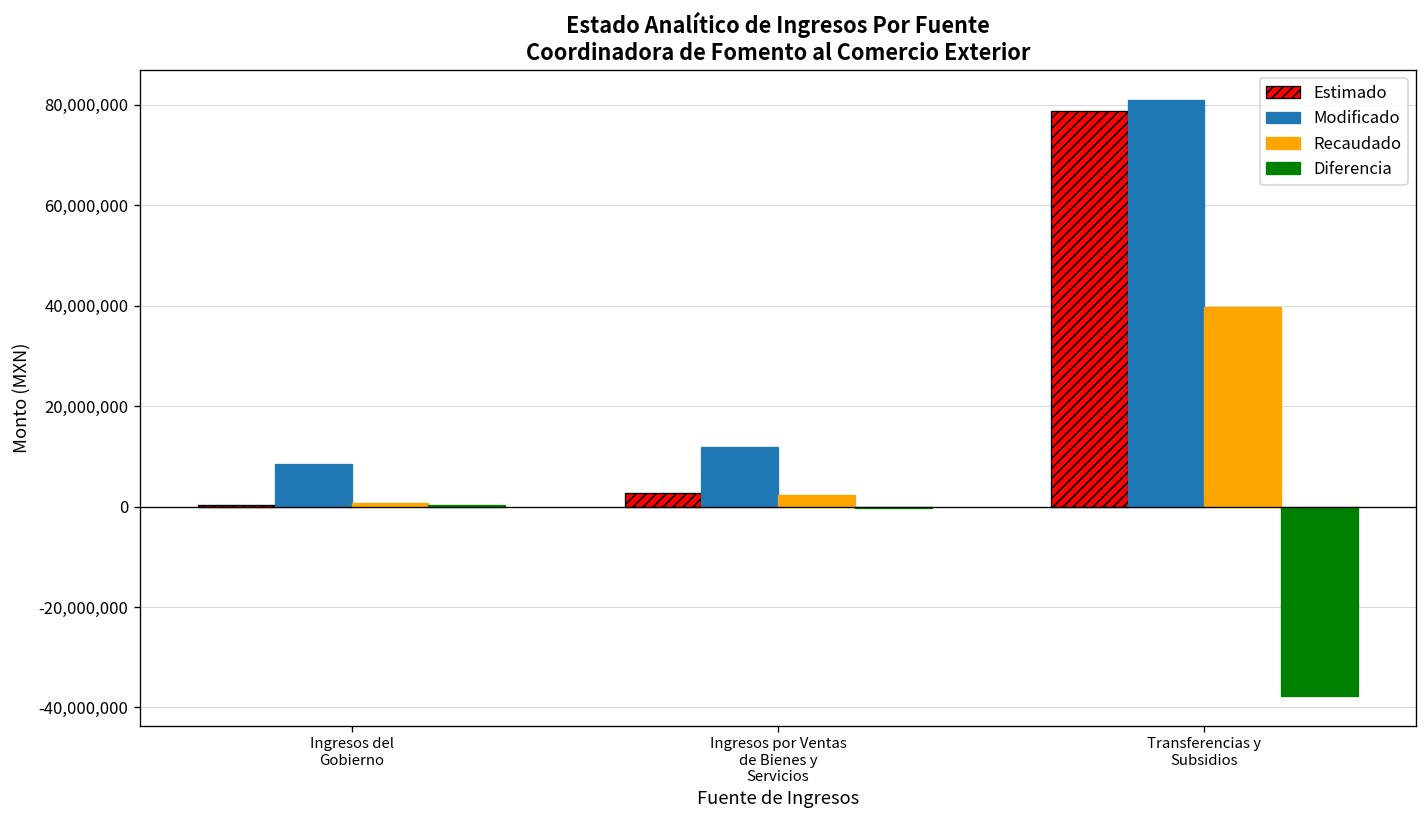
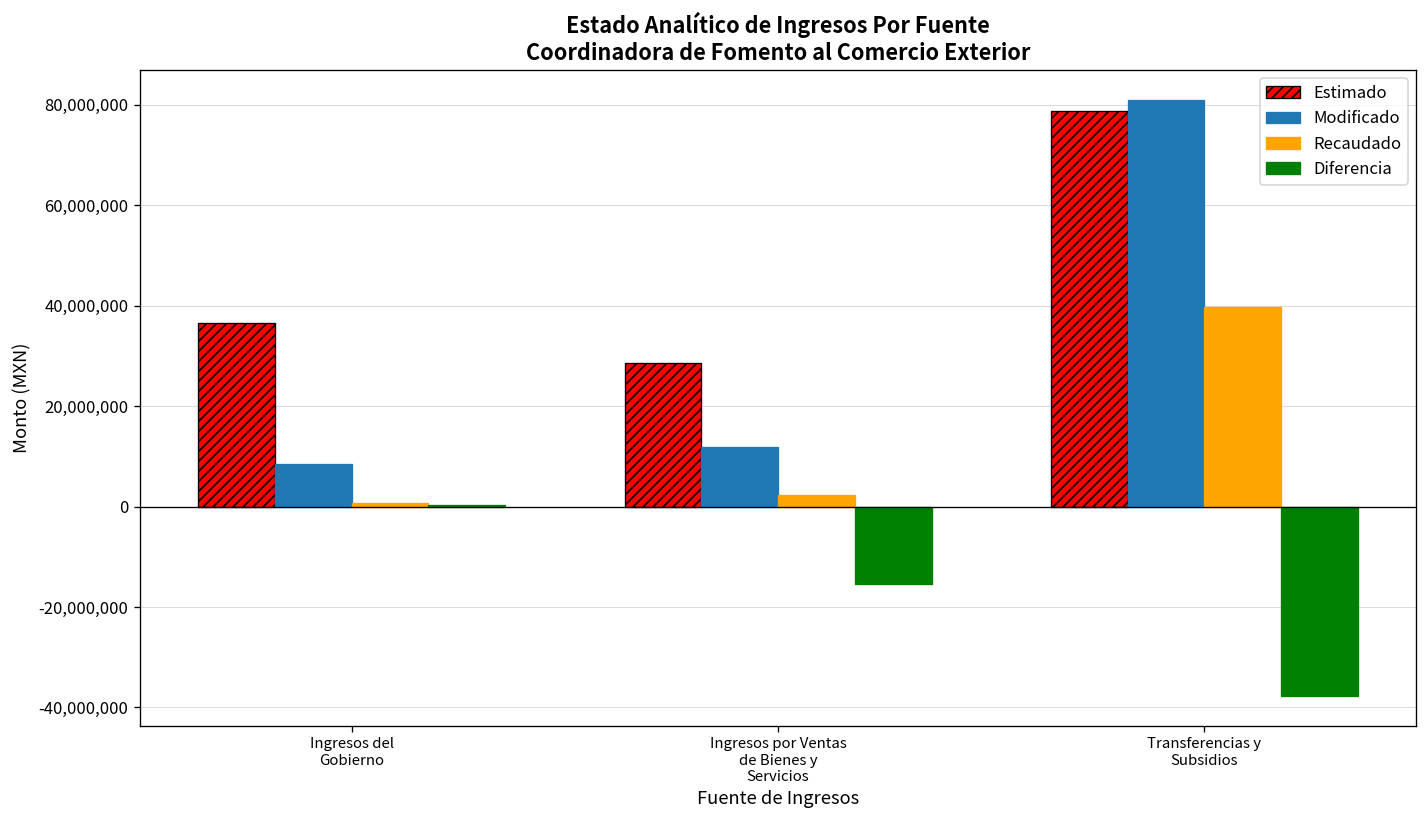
Estimado, Ingresos del Gobierno: 0 -> 37,000,000
Estimado, Ingresos por Ventas de Bienes y Servicios: 3,000,000 -> 29,000,000
Diferencia, Ingresos por Ventas de Bienes y Servicios: 0 -> -15,000,000
